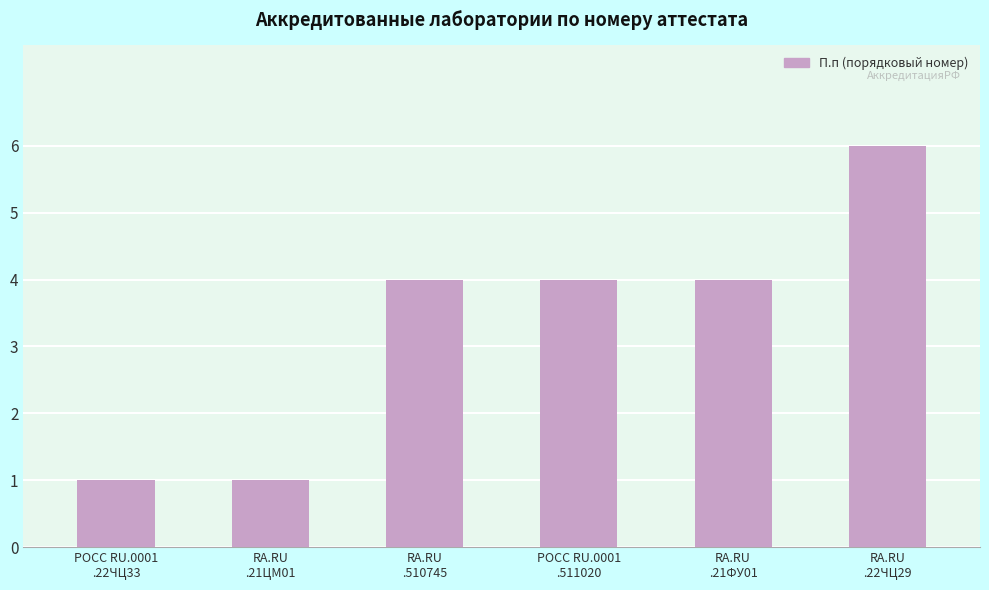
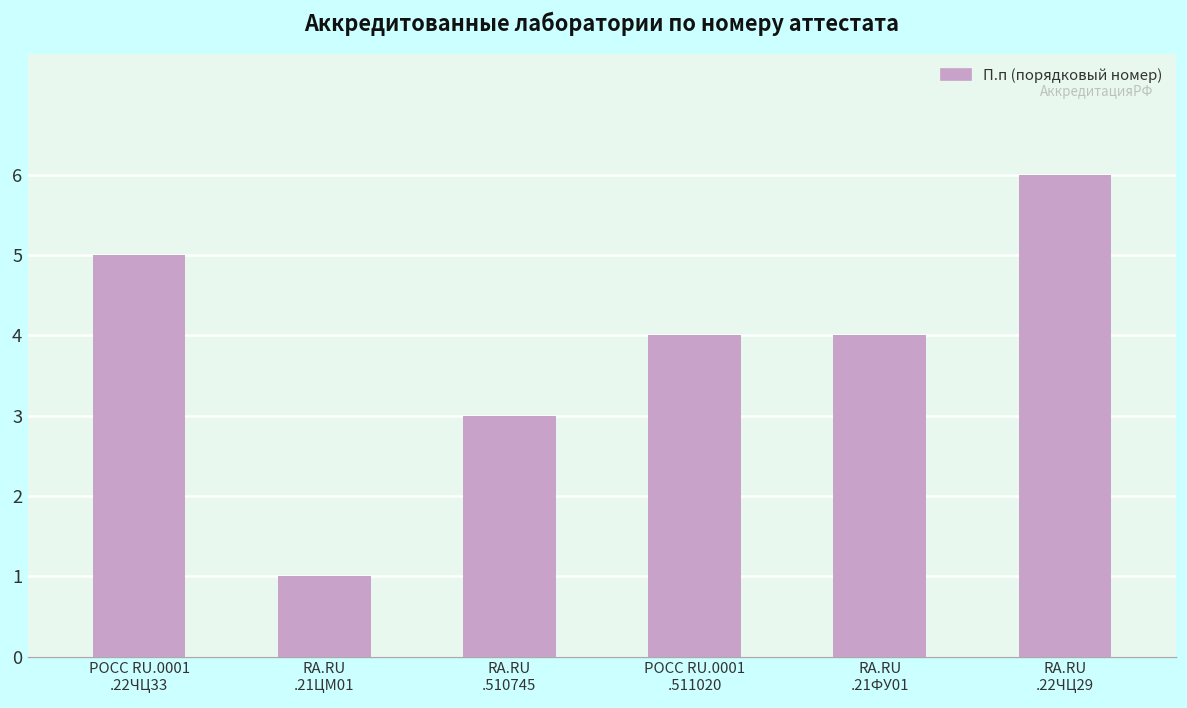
РОСС RU.0001 .22ЧЦ33: 1 -> 5
RA.RU .510745: 4 -> 3
